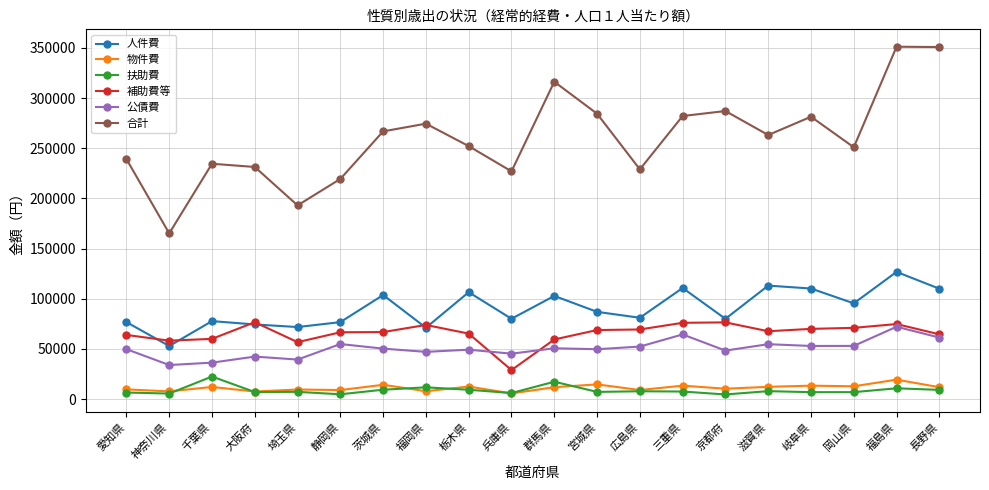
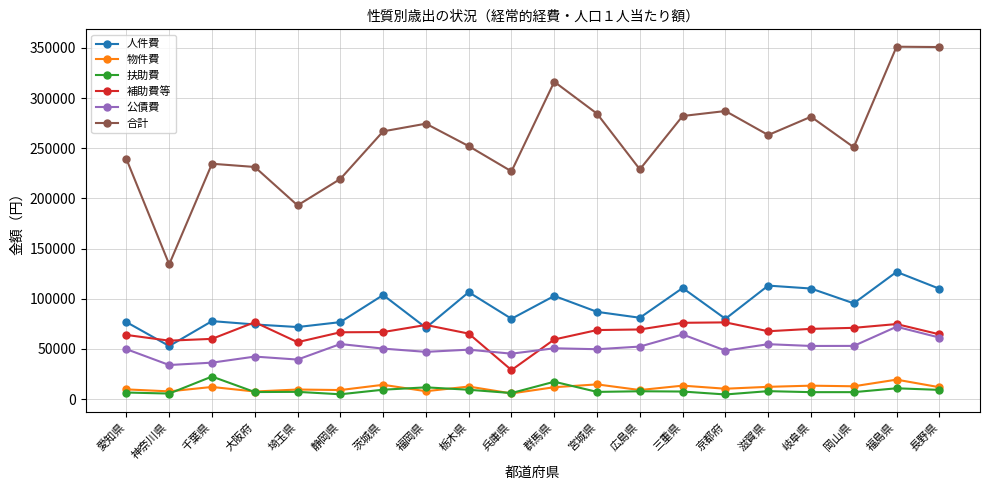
合計, 神奈川県: 165000 -> 134000
